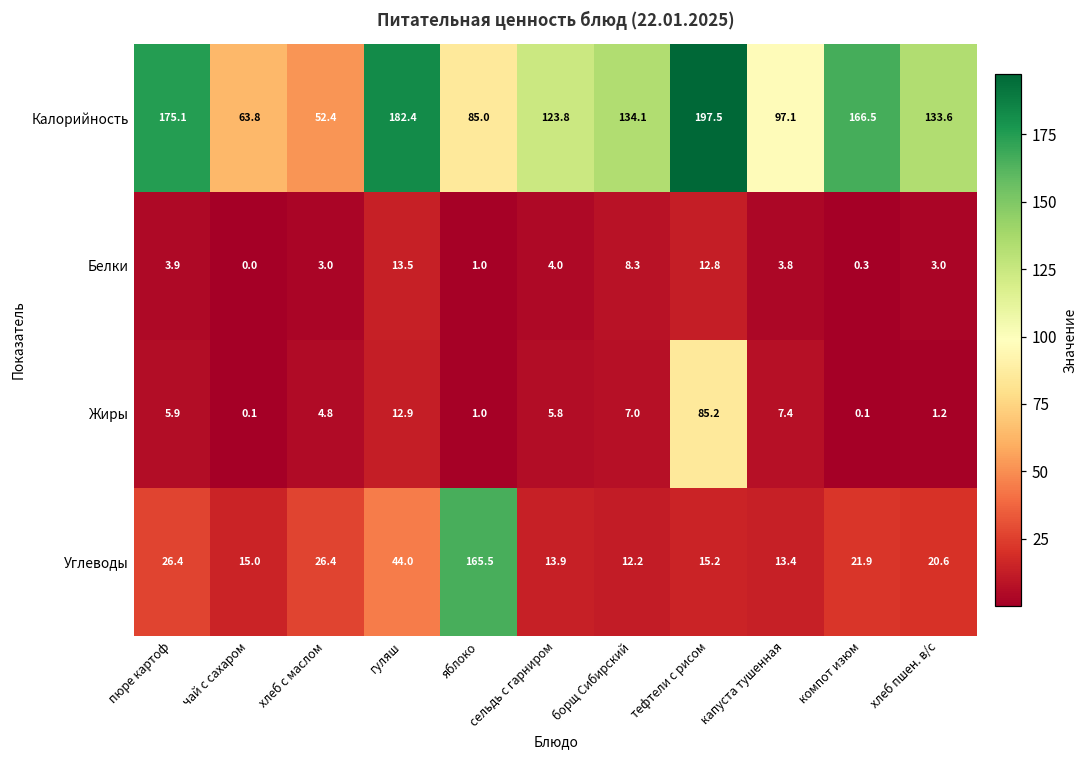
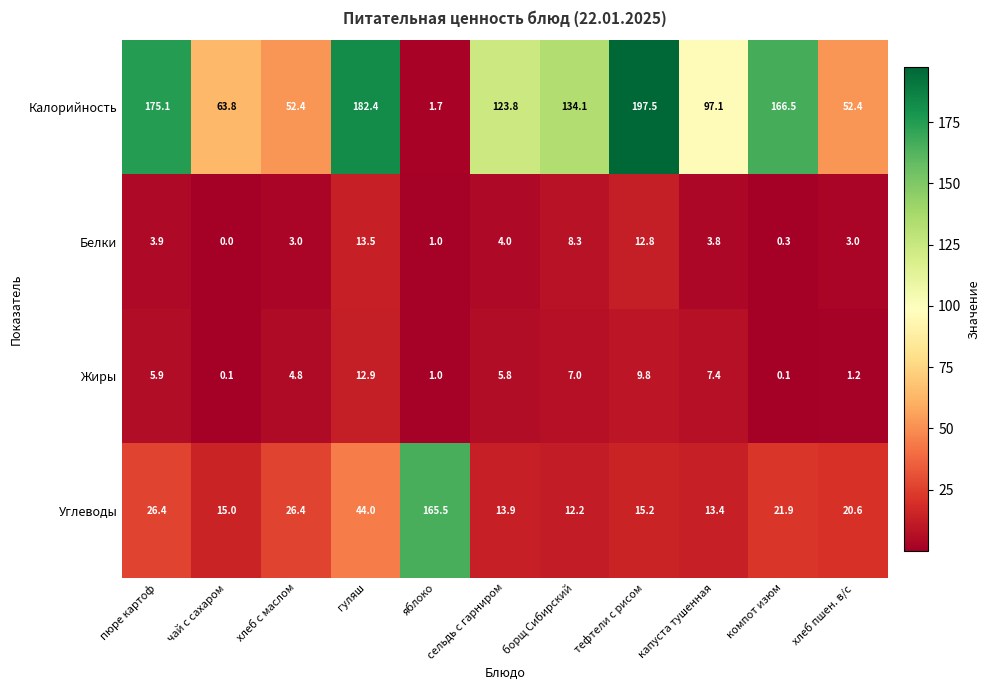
Калорийность, яблоко: 85.0 -> 1.7
Калорийность, хлеб пшен. в/с: 133.6 -> 52.4
Жиры, тефтели с рисом: 85.2 -> 9.8
